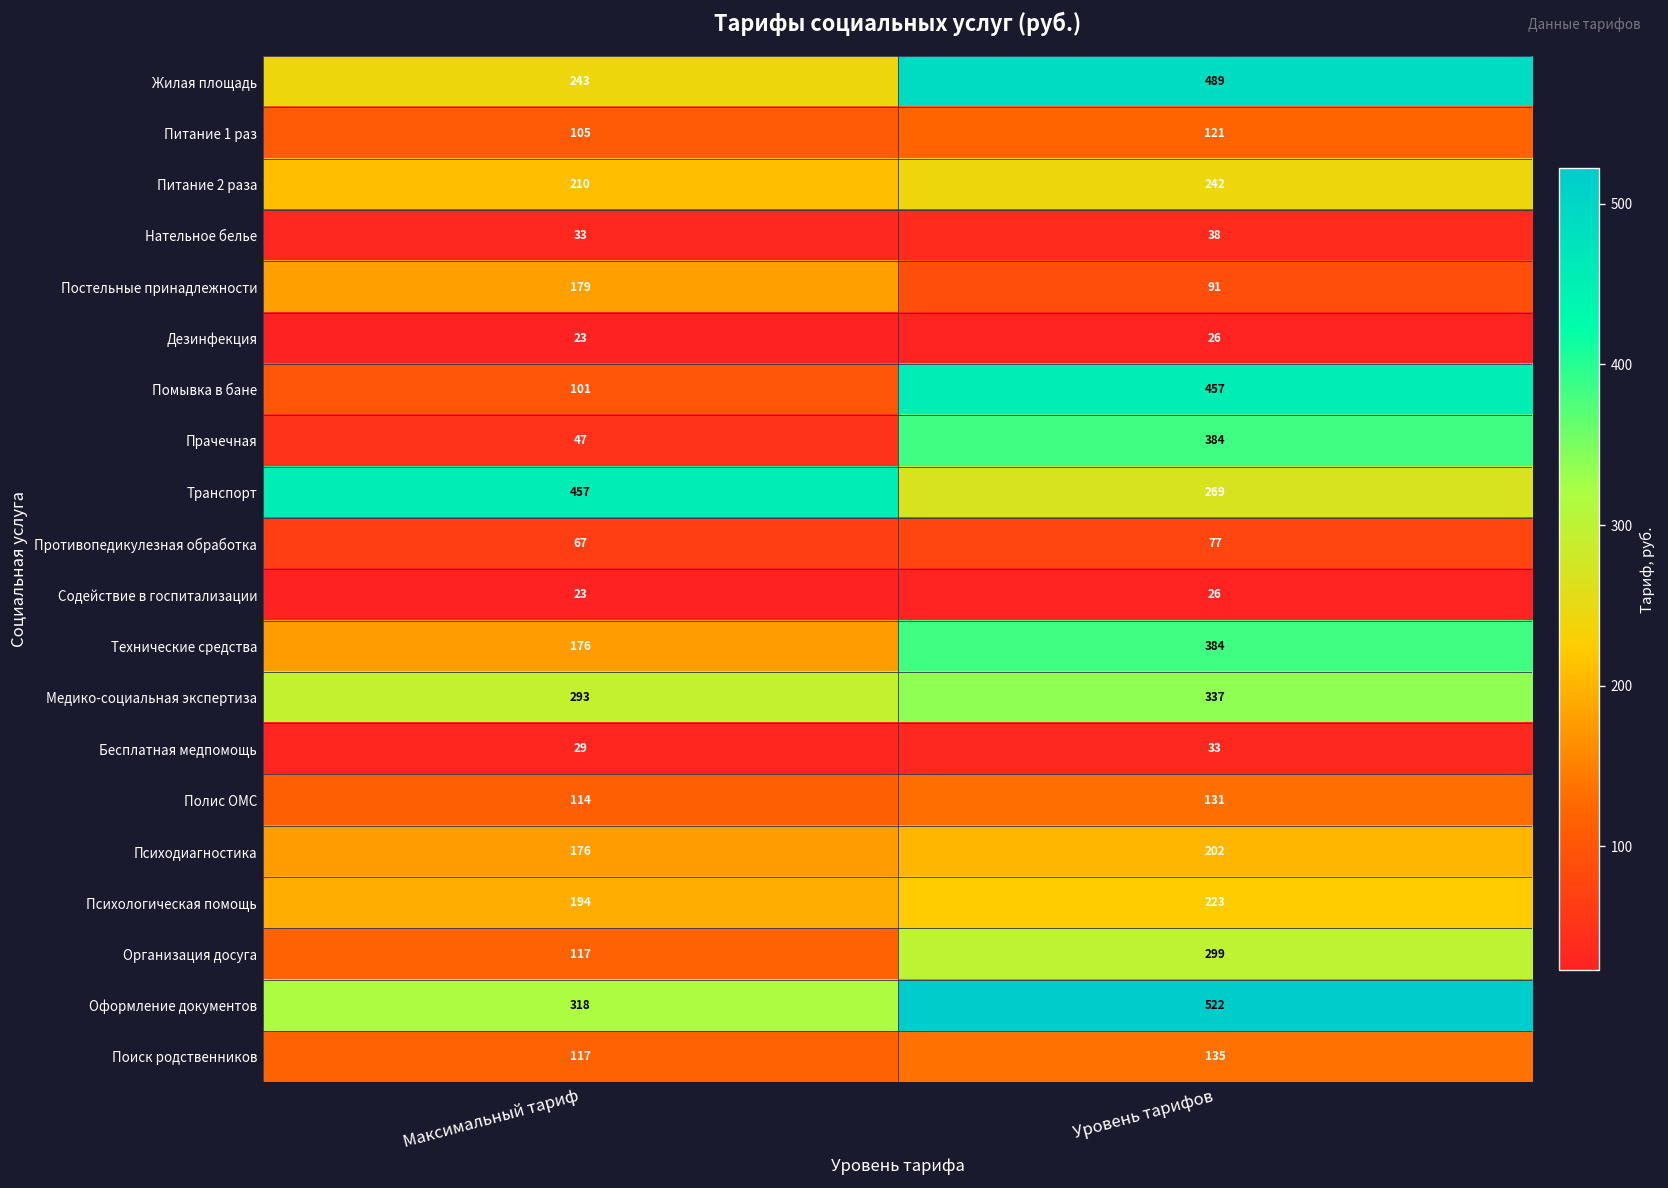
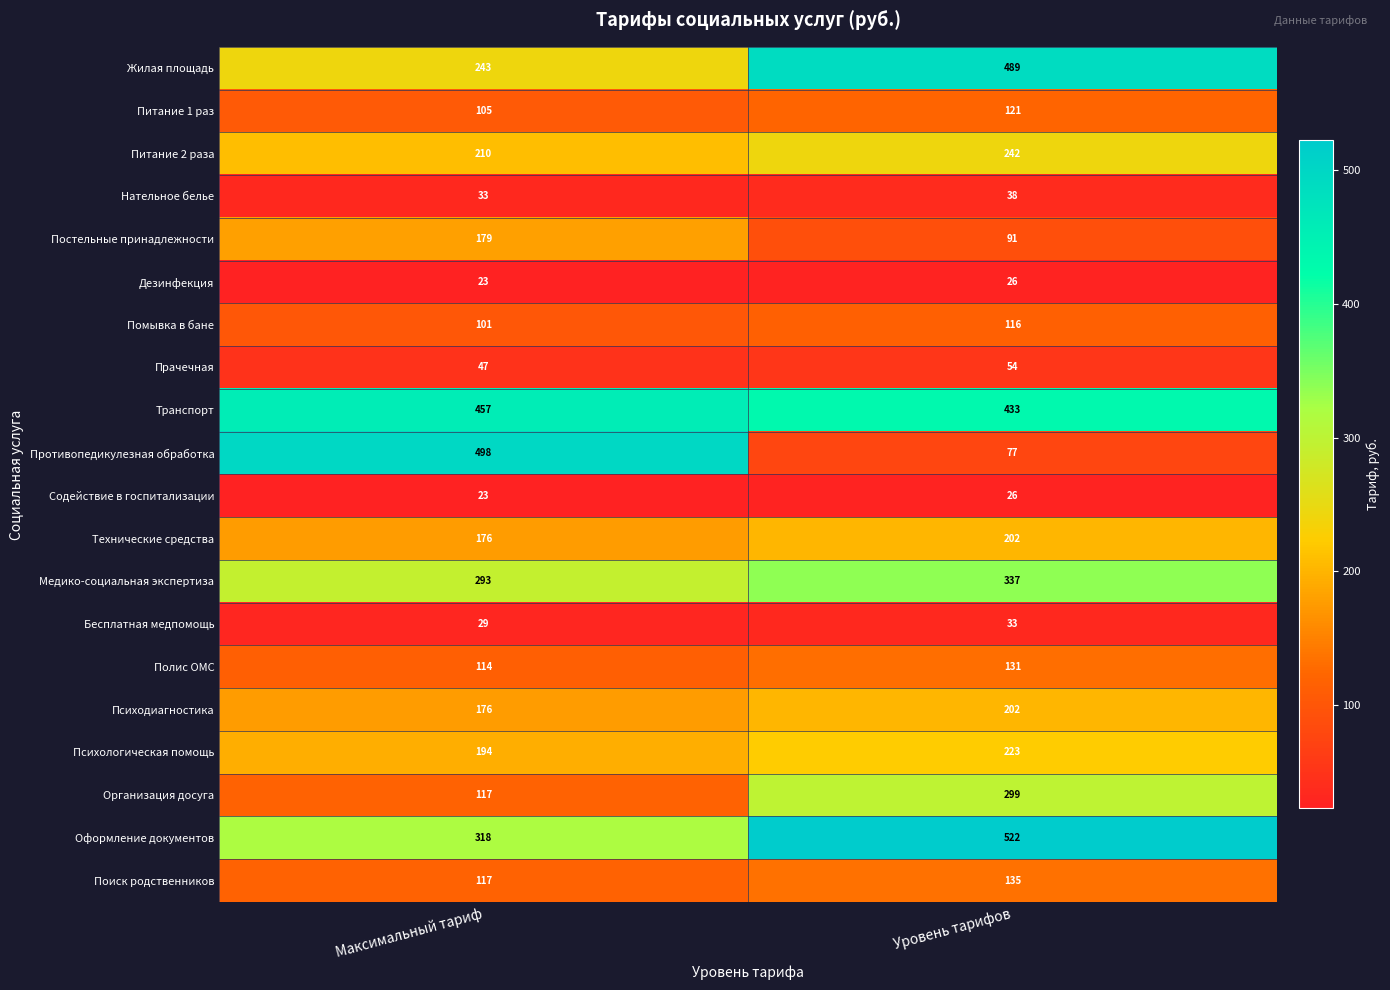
Помывка в бане, Уровень тарифов: 457 -> 116
Прачечная, Уровень тарифов: 384 -> 54
Транспорт, Уровень тарифов: 269 -> 433
Противопедикулезная обработка, Максимальный тариф: 67 -> 498
Технические средства, Уровень тарифов: 384 -> 202
